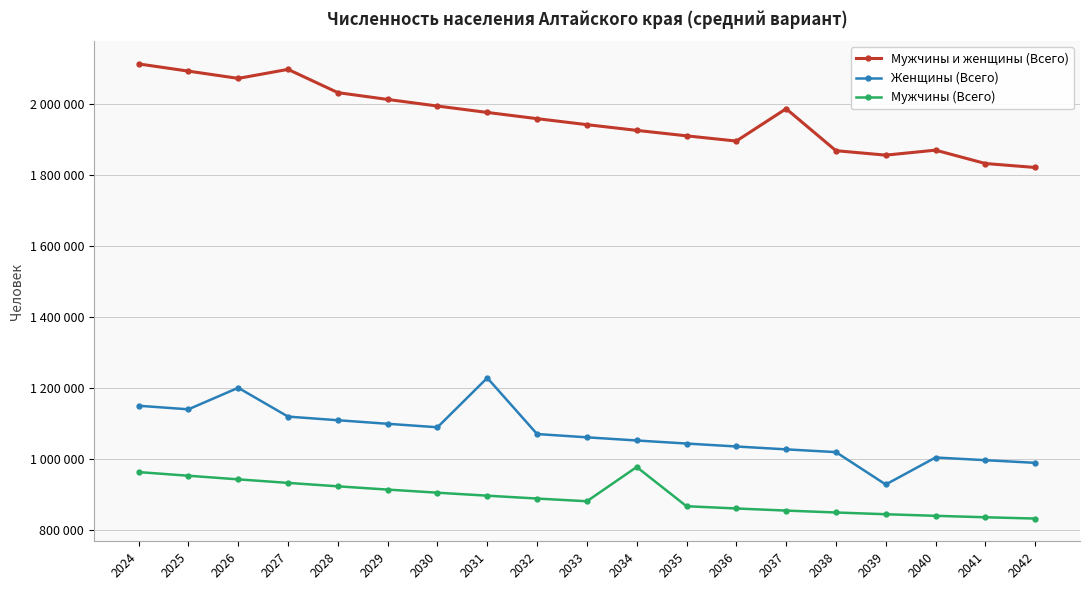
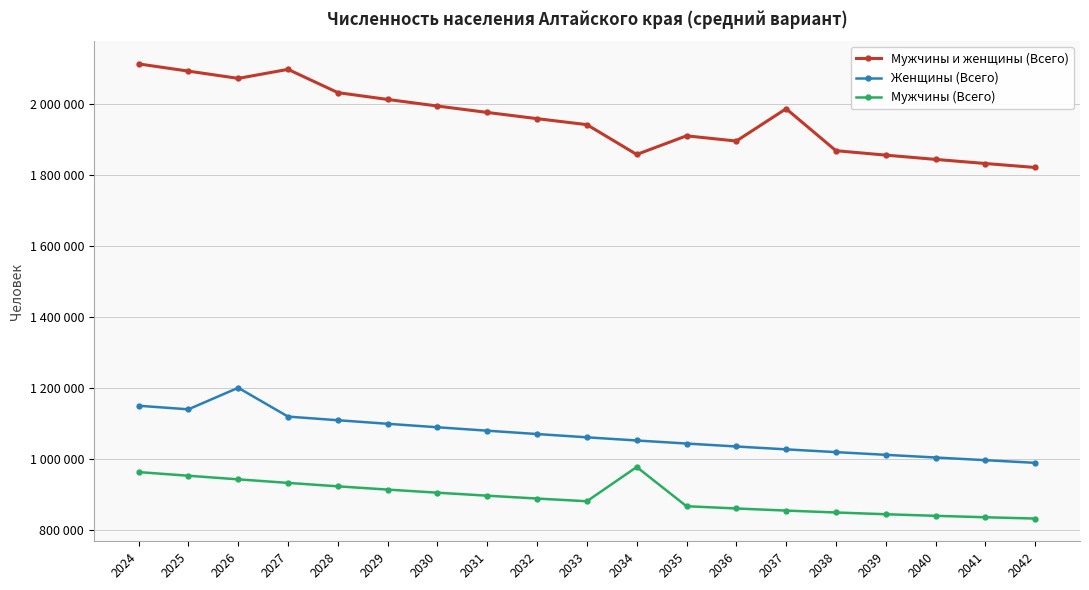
Женщины (Всего), 2031: 1230000 -> 1080000
Мужчины и женщины (Всего), 2034: 1920000 -> 1860000
Женщины (Всего), 2039: 930000 -> 1010000
Мужчины и женщины (Всего), 2040: 1870000 -> 1840000
